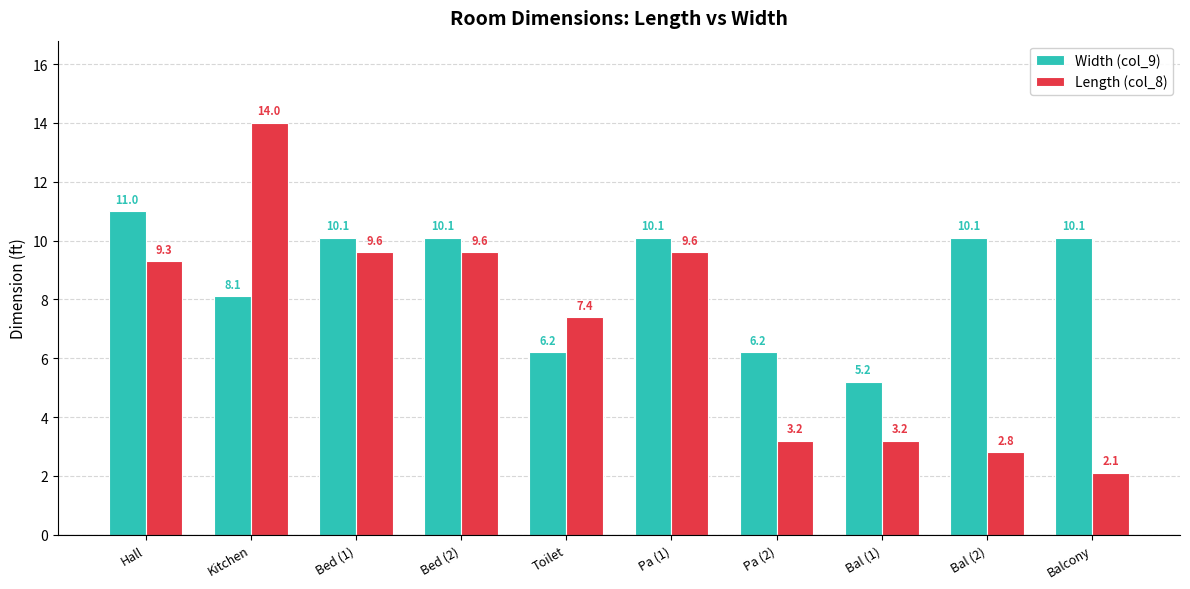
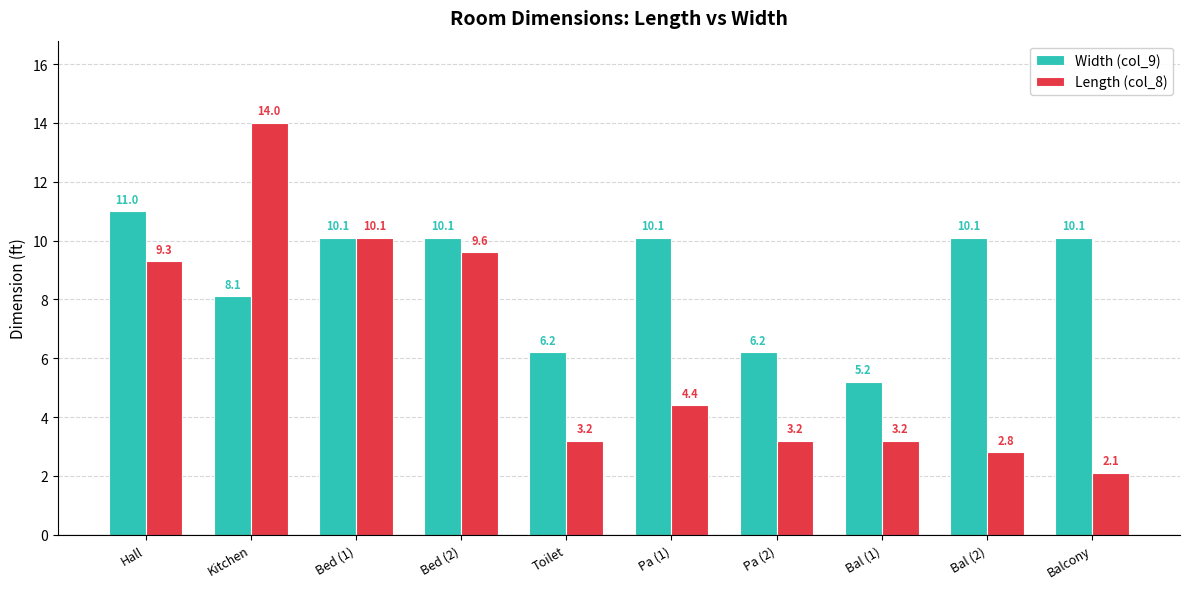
Length (col_8), Bed (1): 9.6 -> 10.1
Length (col_8), Toilet: 7.4 -> 3.2
Length (col_8), Pa (1): 9.6 -> 4.4
